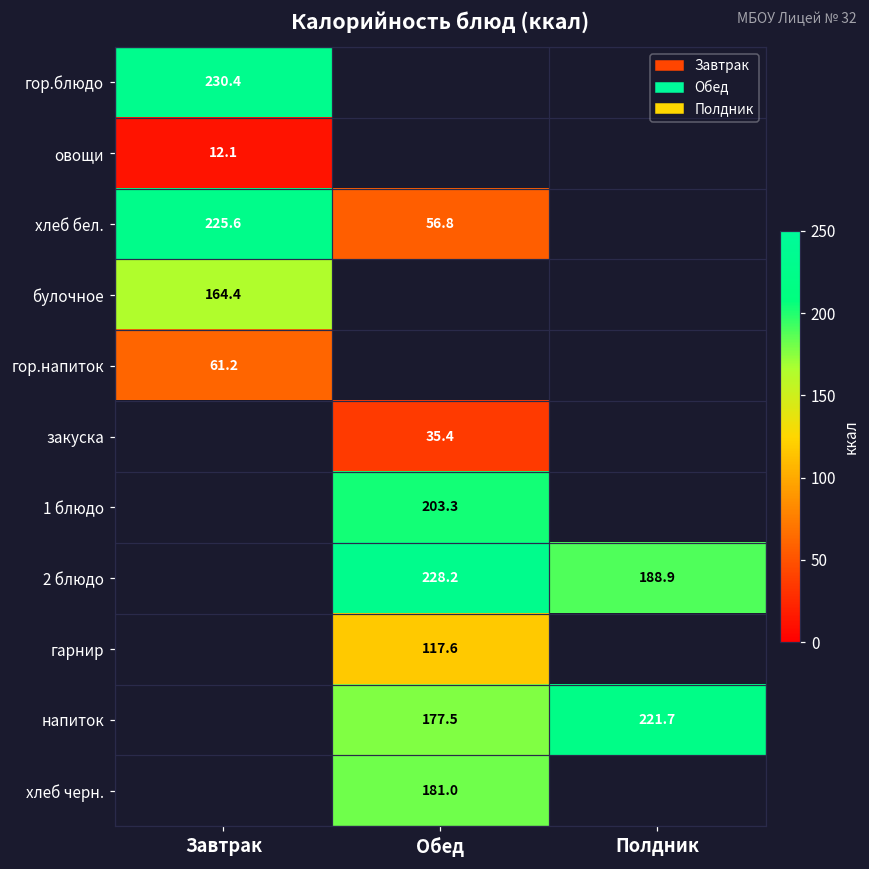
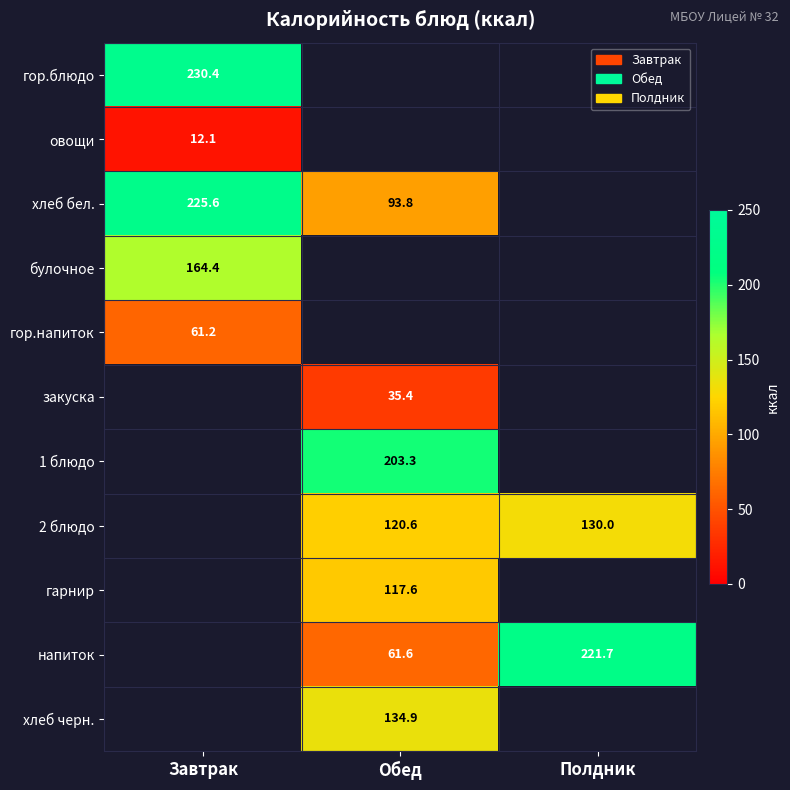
хлеб бел., Обед: 56.8 -> 93.8
2 блюдо, Обед: 228.2 -> 120.6
2 блюдо, Полдник: 188.9 -> 130.0
напиток, Обед: 177.5 -> 61.6
хлеб черн., Обед: 181.0 -> 134.9
